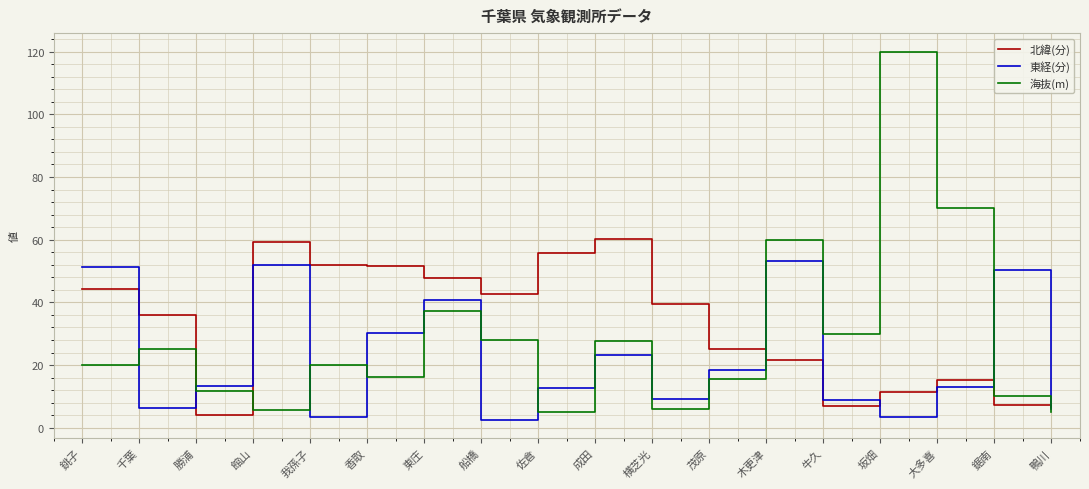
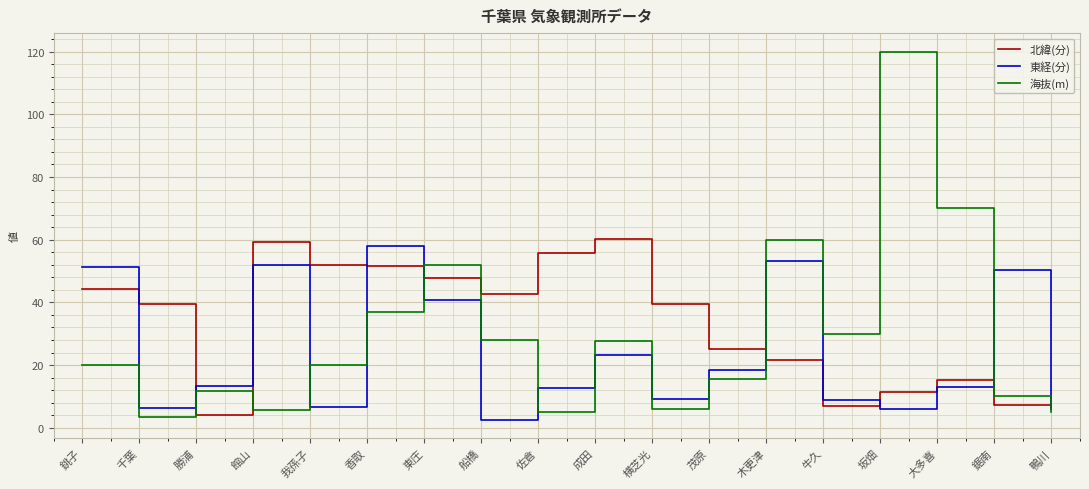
北緯(分), 千葉: 36 -> 40
海抜(m), 千葉: 25 -> 4
東経(分), 我孫子: 4 -> 7
東経(分), 香取: 30 -> 58
海抜(m), 香取: 16 -> 37
海抜(m), 東庄: 37 -> 52
東経(分), 坂畑: 3 -> 6
